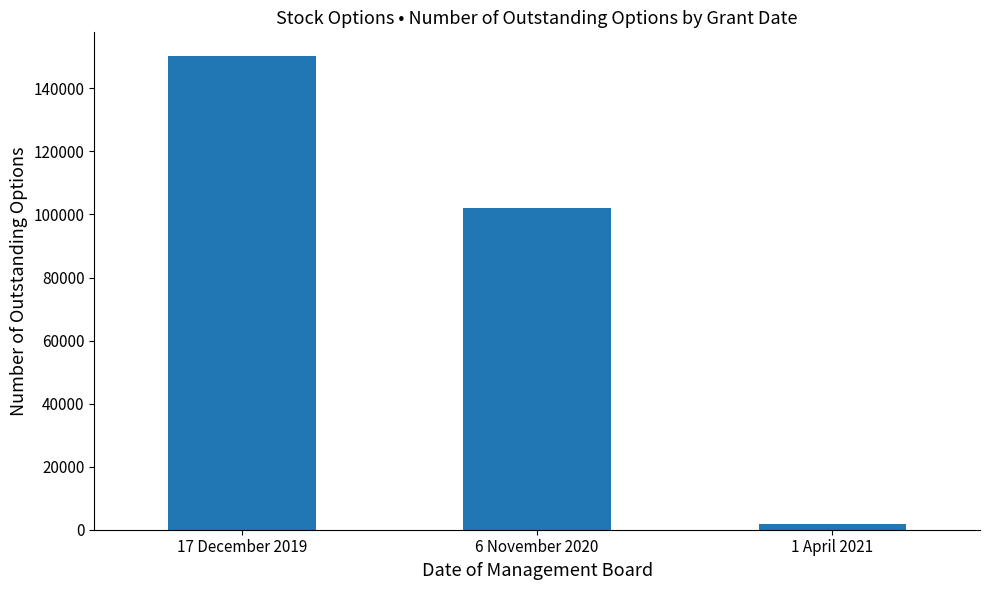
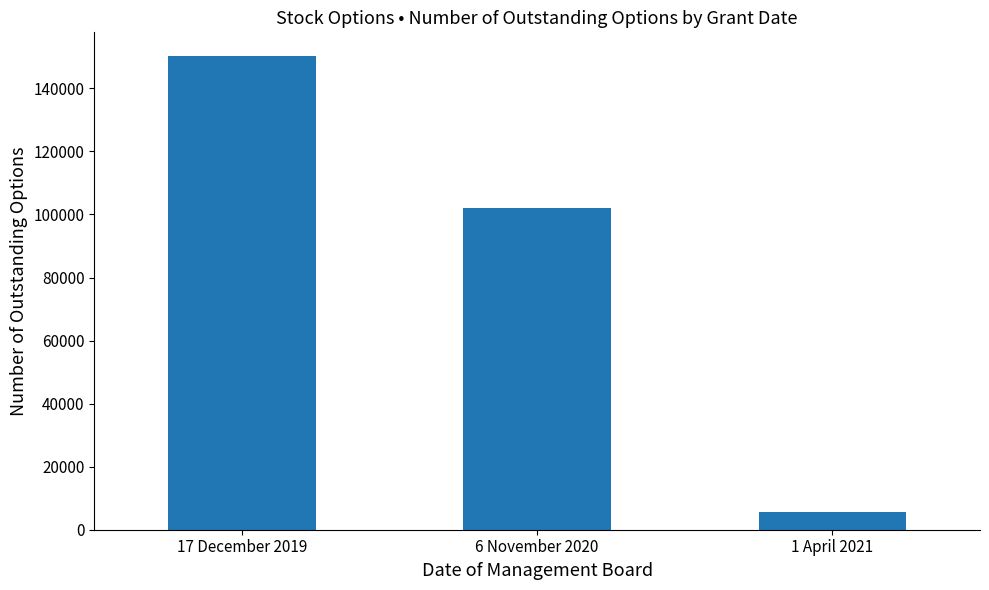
1 April 2021: 2000 -> 6000
